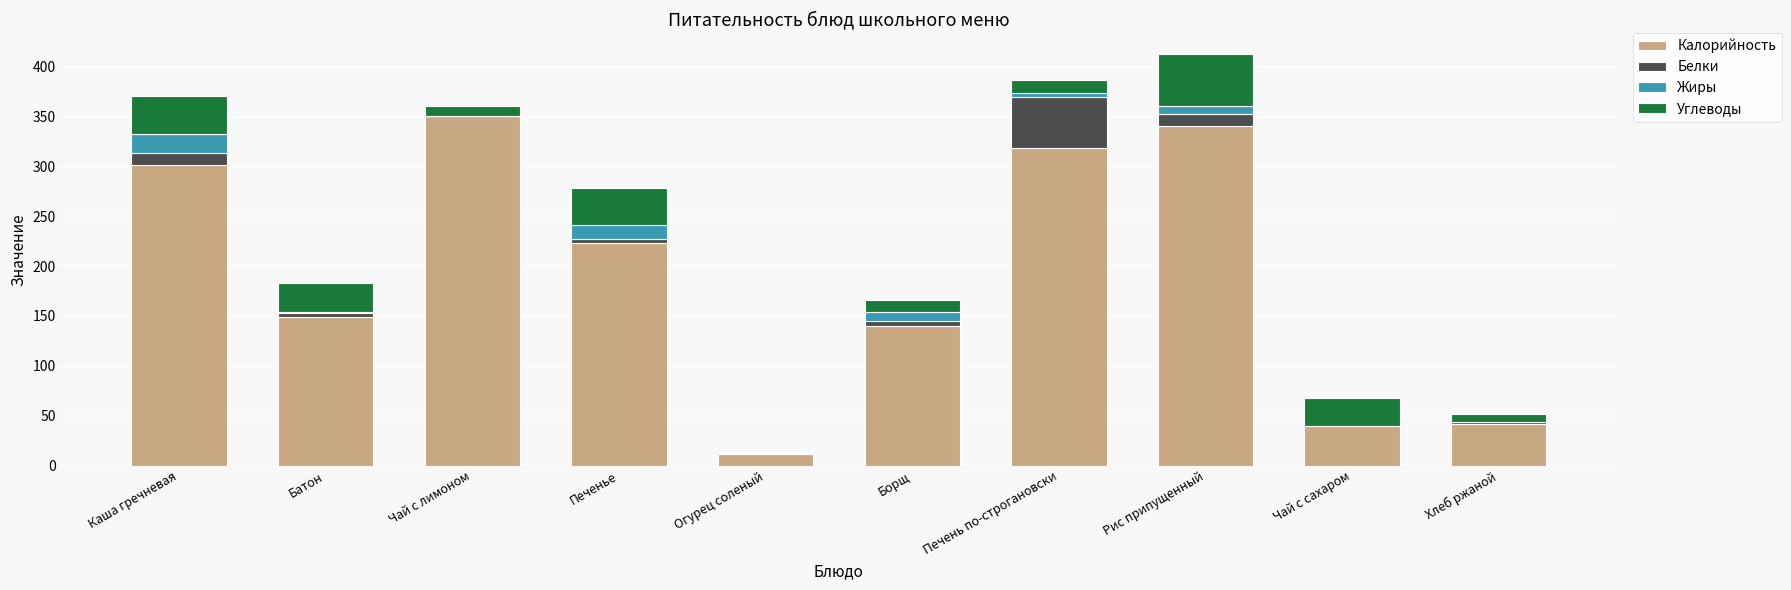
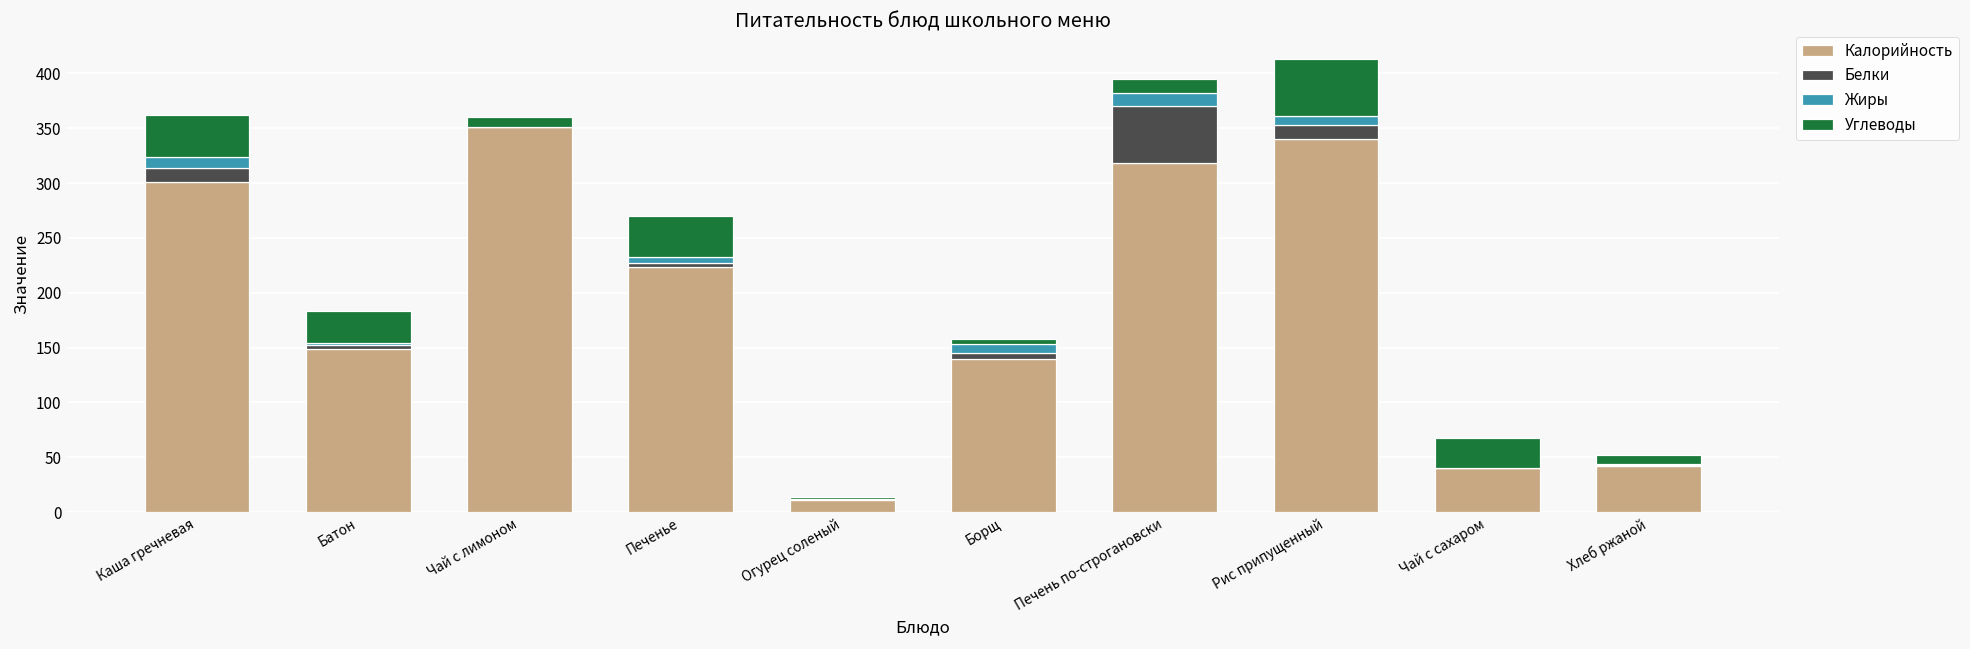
Жиры, Каша гречневая: 20 -> 10
Жиры, Печенье: 15 -> 6
Углеводы, Борщ: 10 -> 0
Жиры, Печень по-строгановски: 0 -> 10
